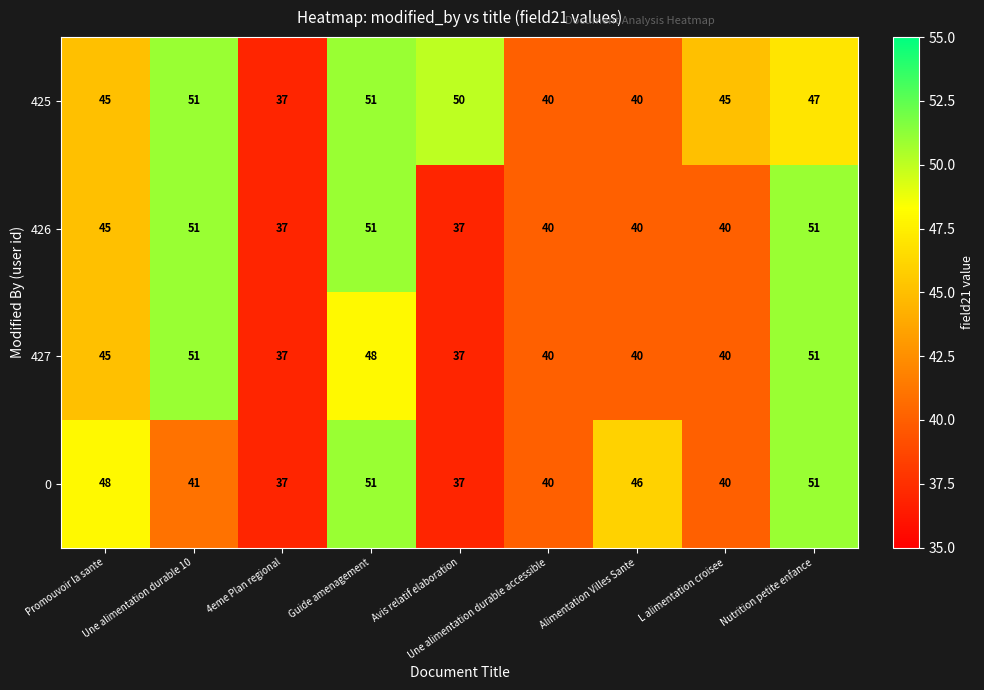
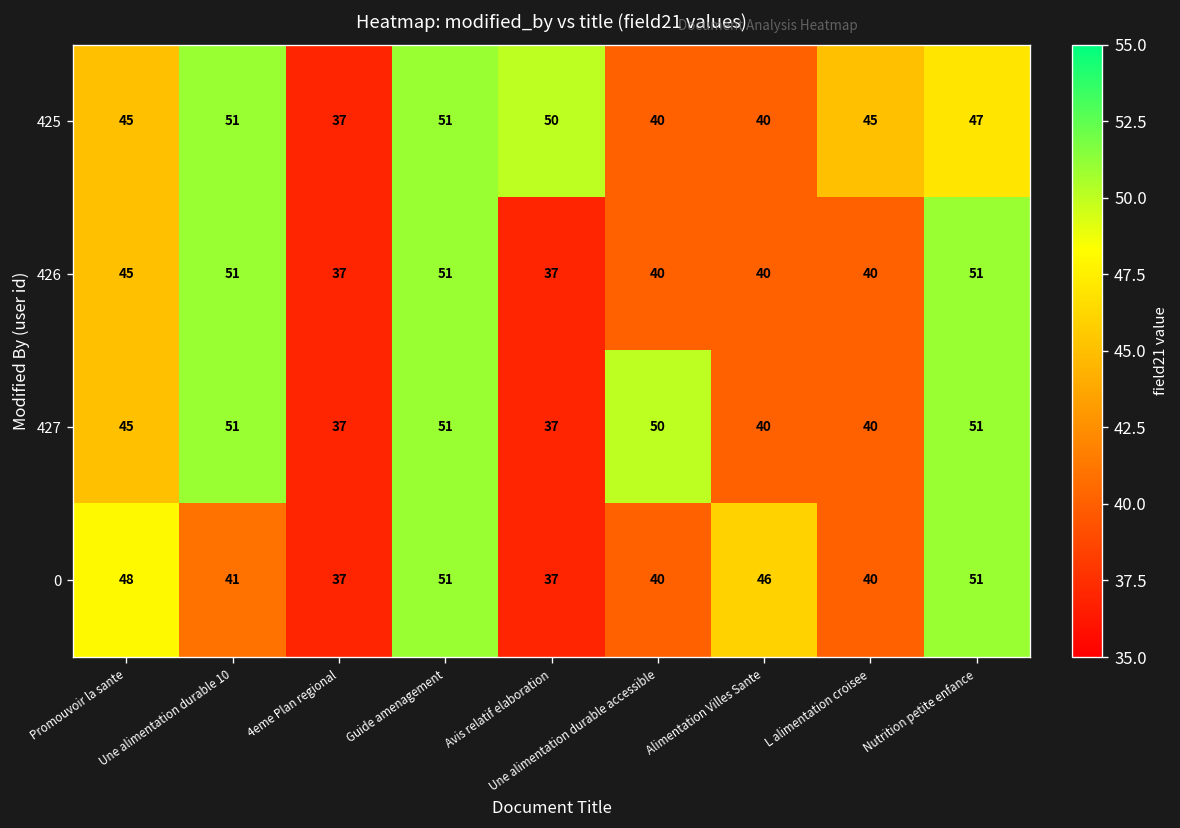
427, Guide amenagement: 48 -> 51
427, Une alimentation durable accessible: 40 -> 50
